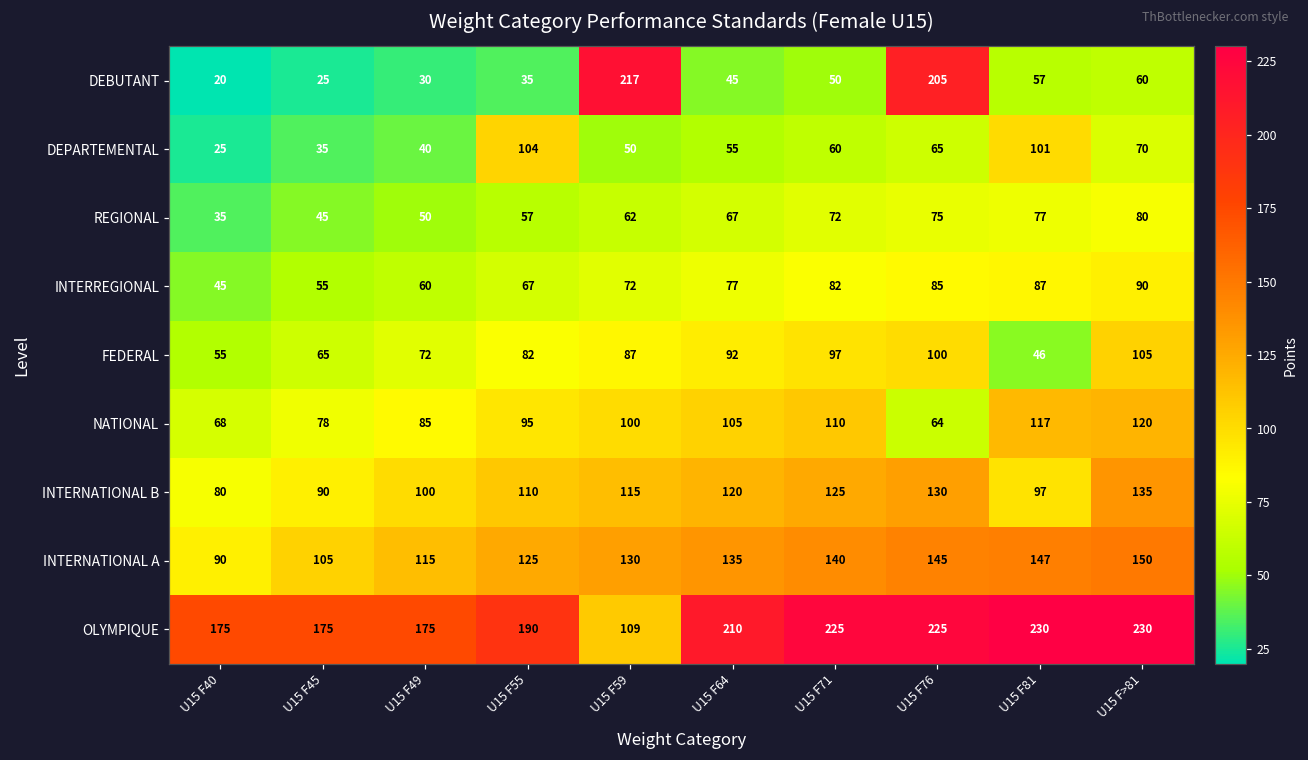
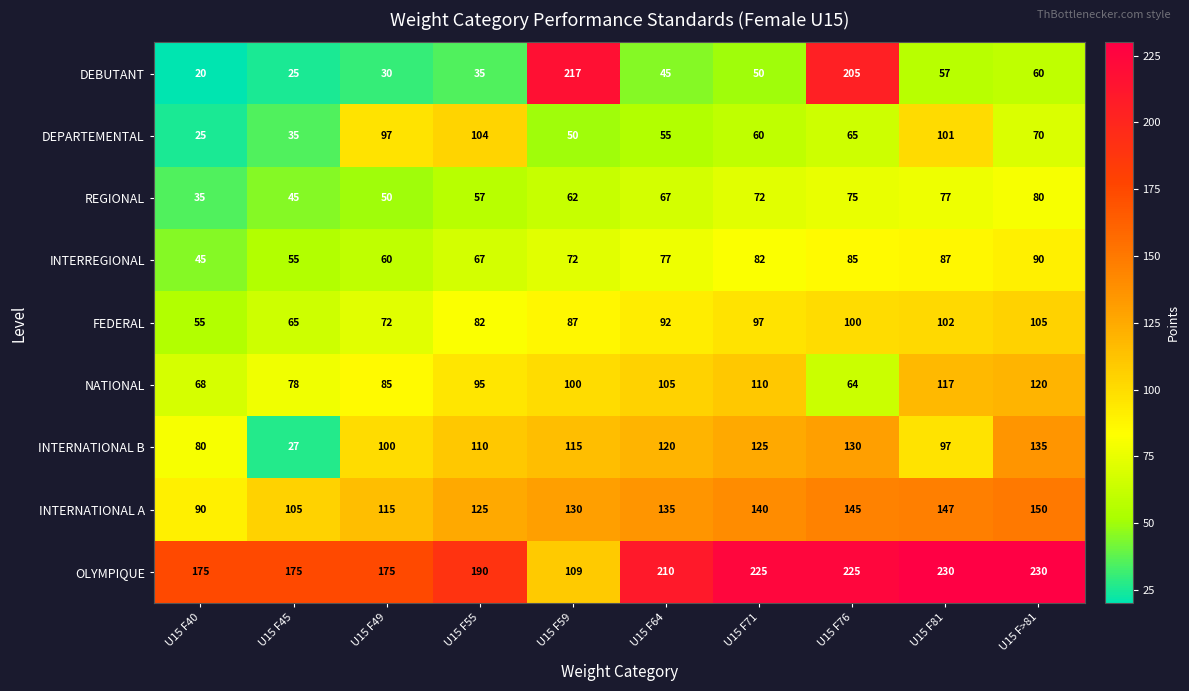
DEPARTEMENTAL, U15 F49: 40 -> 97
FEDERAL, U15 F81: 46 -> 102
INTERNATIONAL B, U15 F45: 90 -> 27
